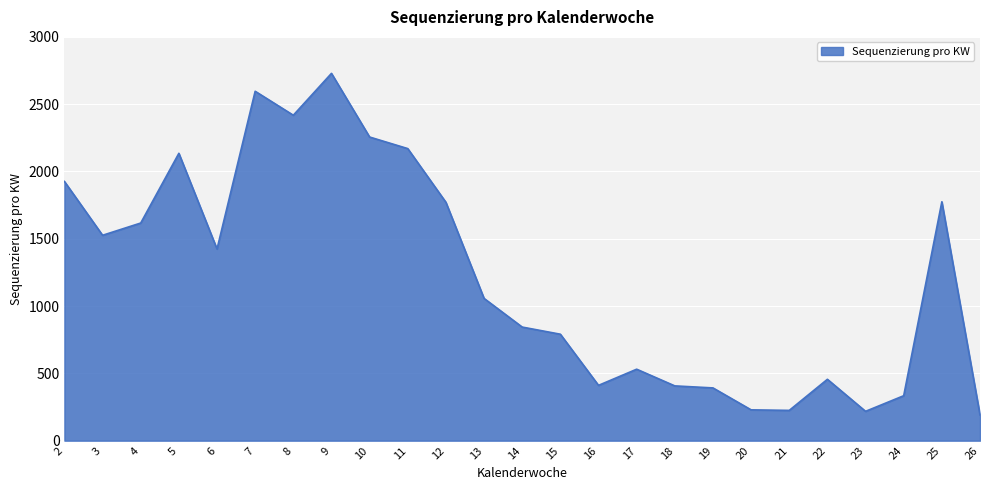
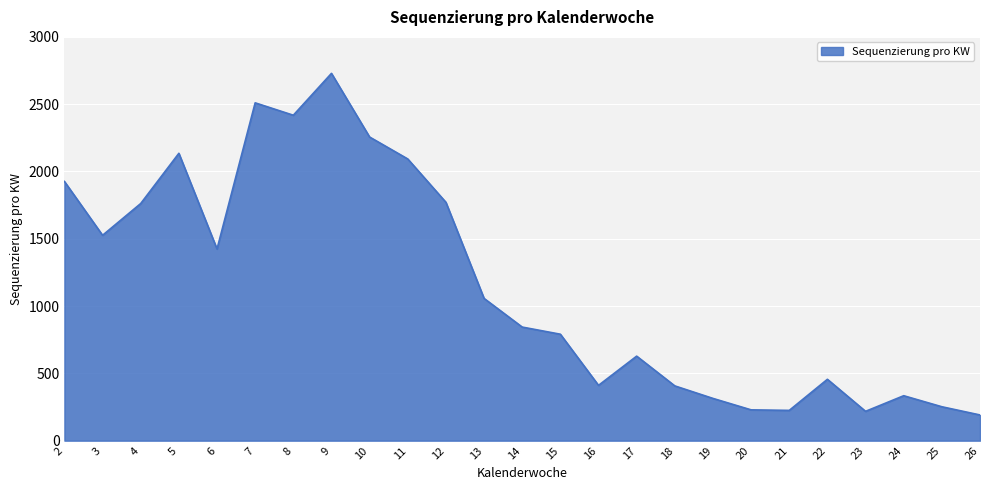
4: 1620 -> 1760
7: 2600 -> 2510
11: 2170 -> 2090
17: 530 -> 630
19: 390 -> 310
25: 1780 -> 250
